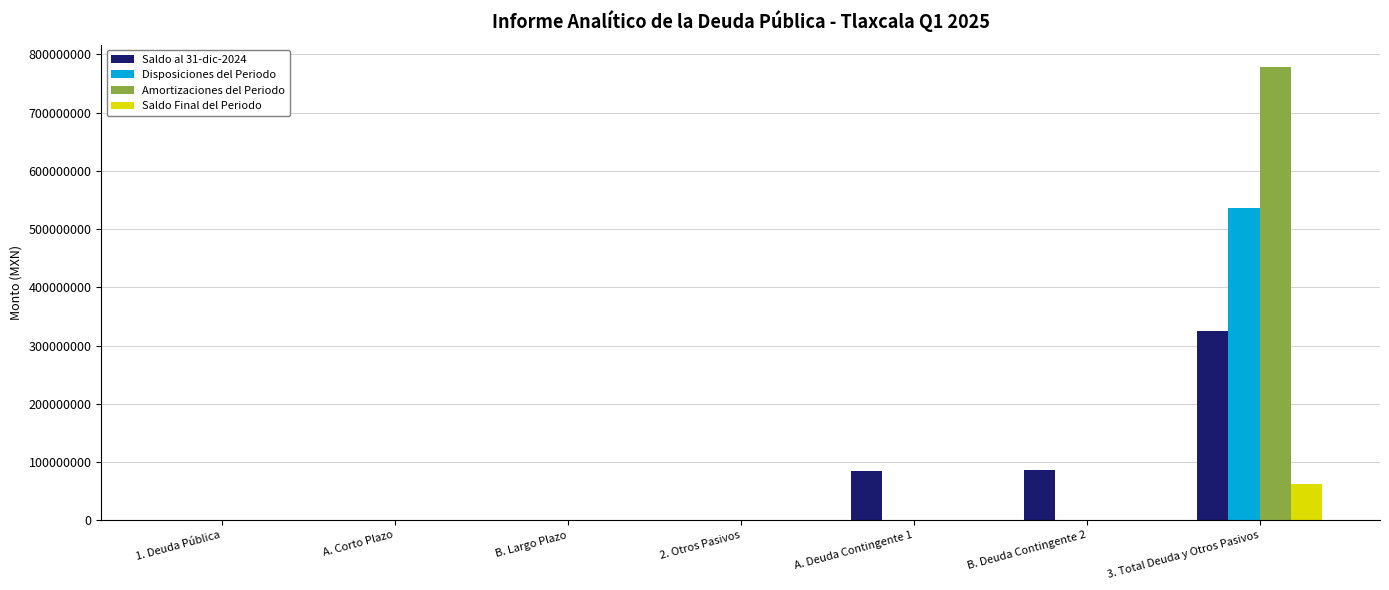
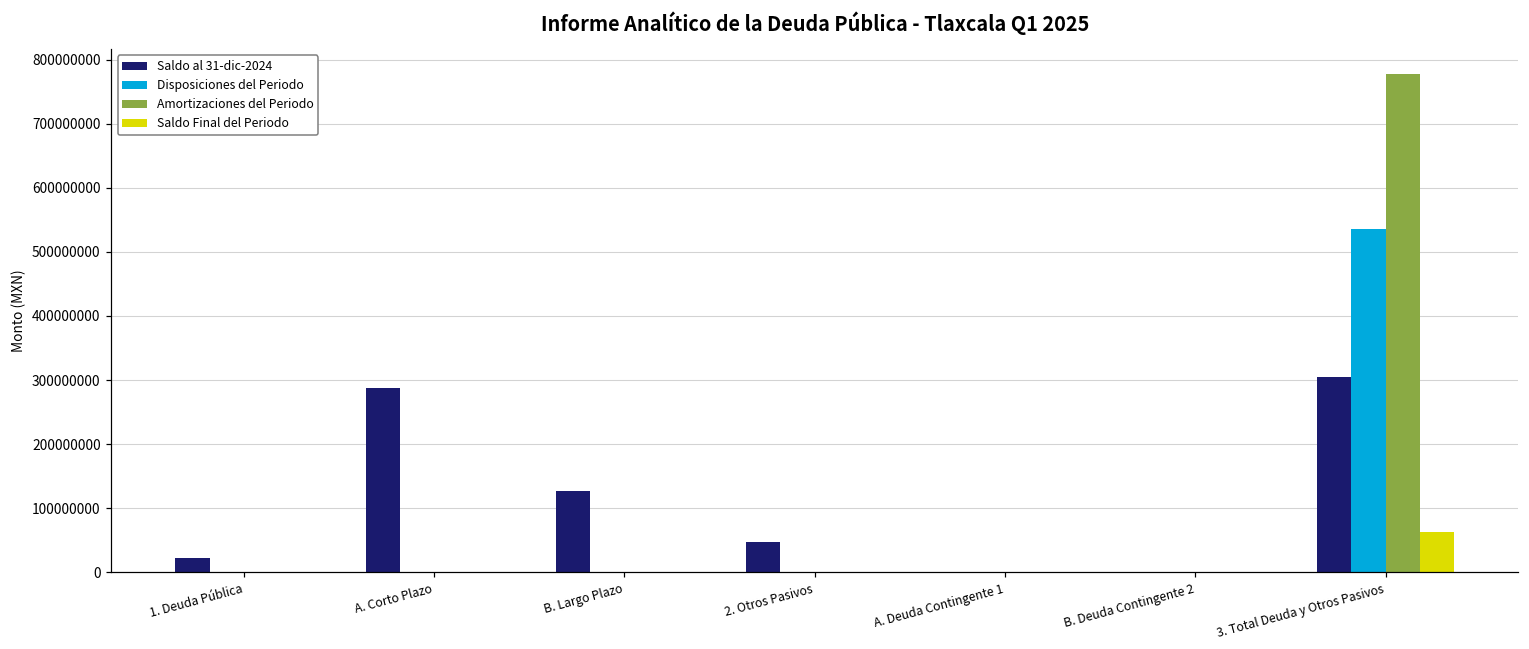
Saldo al 31-dic-2024, 1. Deuda Pública: 0 -> 20000000
Saldo al 31-dic-2024, A. Corto Plazo: 0 -> 290000000
Saldo al 31-dic-2024, B. Largo Plazo: 0 -> 130000000
Saldo al 31-dic-2024, 2. Otros Pasivos: 0 -> 50000000
Saldo al 31-dic-2024, A. Deuda Contingente 1: 90000000 -> 0
Saldo al 31-dic-2024, B. Deuda Contingente 2: 90000000 -> 0
Saldo al 31-dic-2024, 3. Total Deuda y Otros Pasivos: 330000000 -> 300000000
